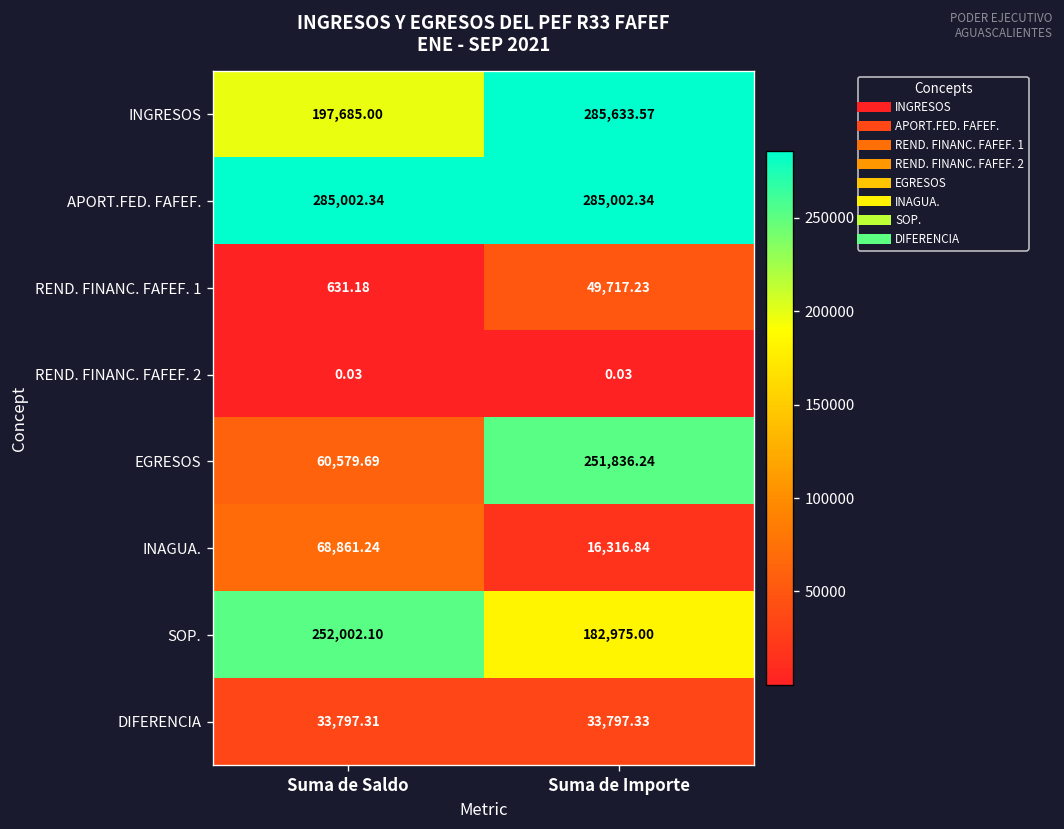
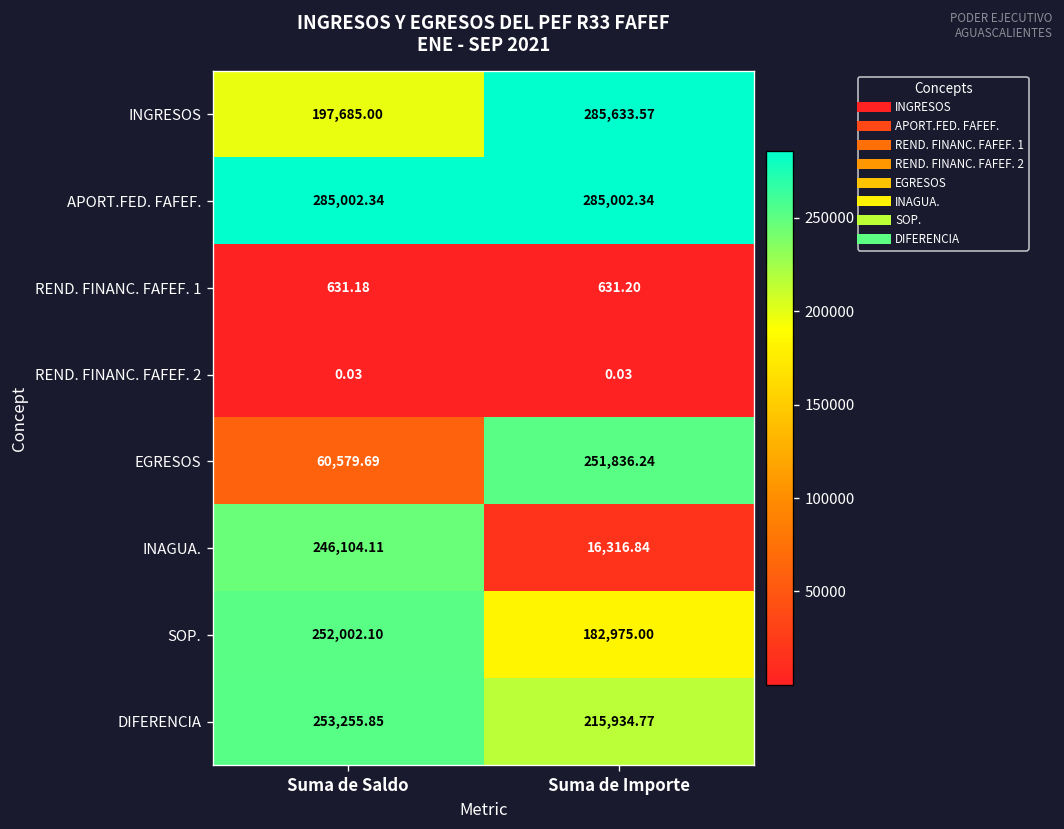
REND. FINANC. FAFEF. 1, Suma de Importe: 49,717.23 -> 631.20
INAGUA., Suma de Saldo: 68,861.24 -> 246,104.11
DIFERENCIA, Suma de Saldo: 33,797.31 -> 253,255.85
DIFERENCIA, Suma de Importe: 33,797.33 -> 215,934.77
